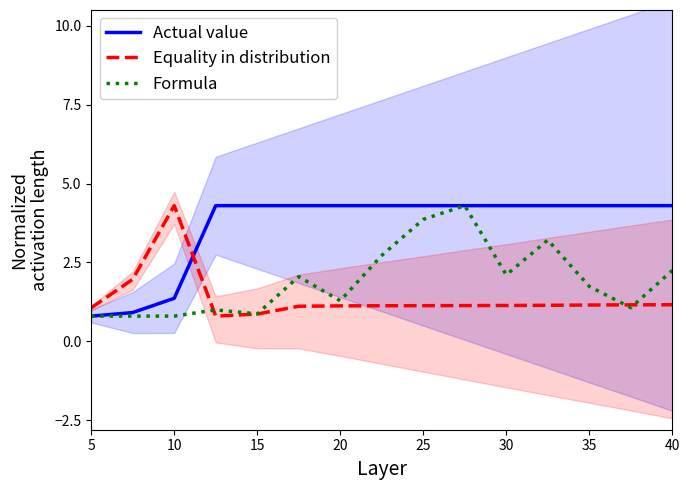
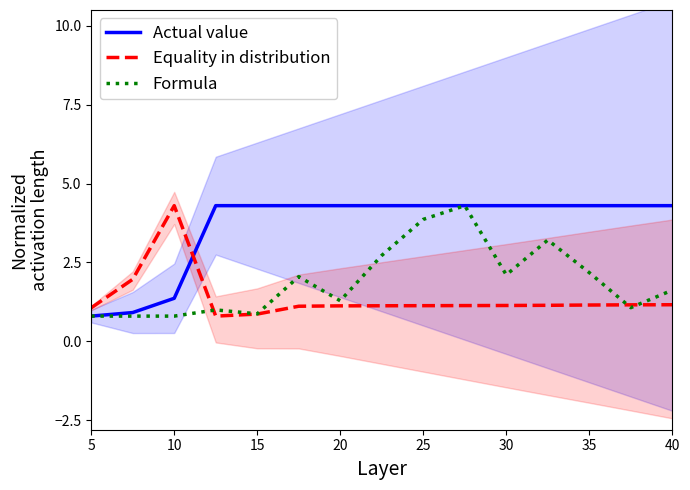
Formula, 35: 1.7 -> 2.2
Formula, 40: 2.2 -> 1.6
